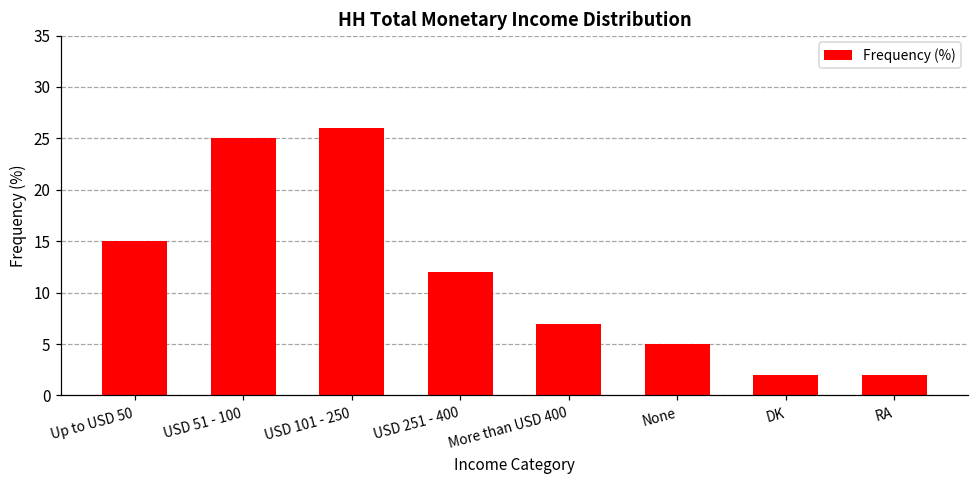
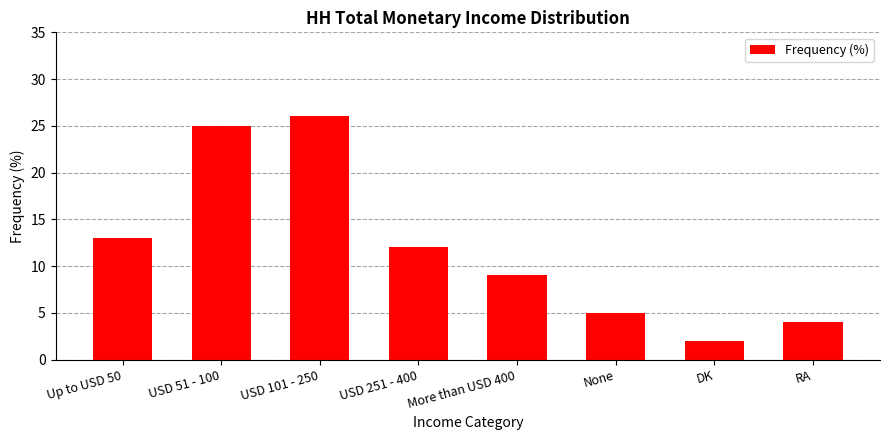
Up to USD 50: 15 -> 13
More than USD 400: 7 -> 9
RA: 2 -> 4
